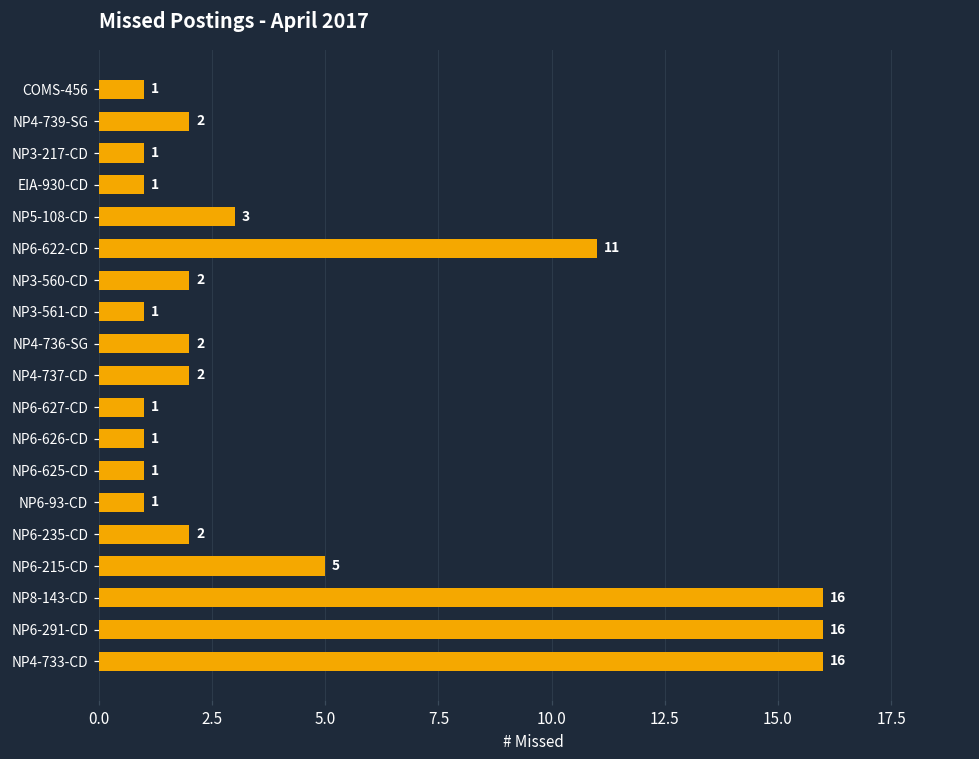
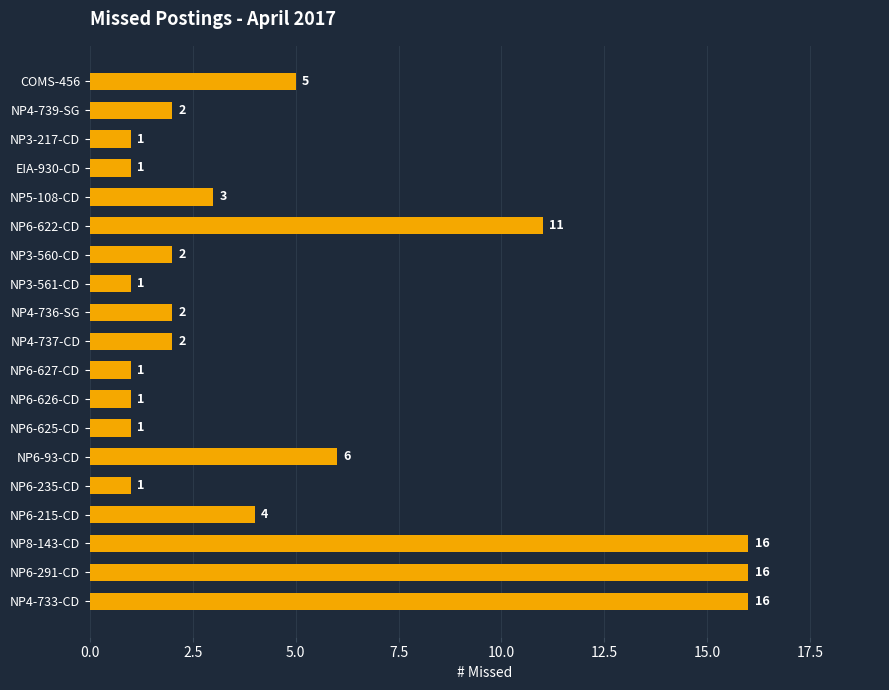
COMS-456: 1 -> 5
NP6-93-CD: 1 -> 6
NP6-235-CD: 2 -> 1
NP6-215-CD: 5 -> 4
